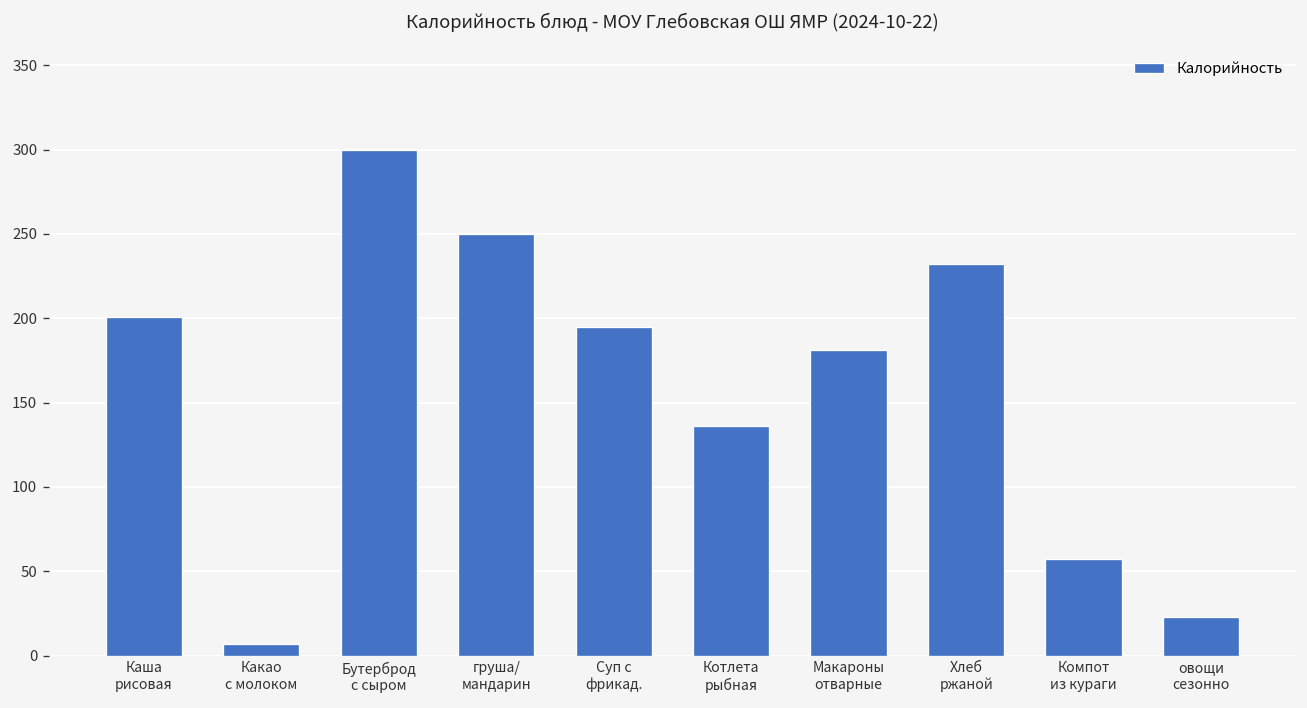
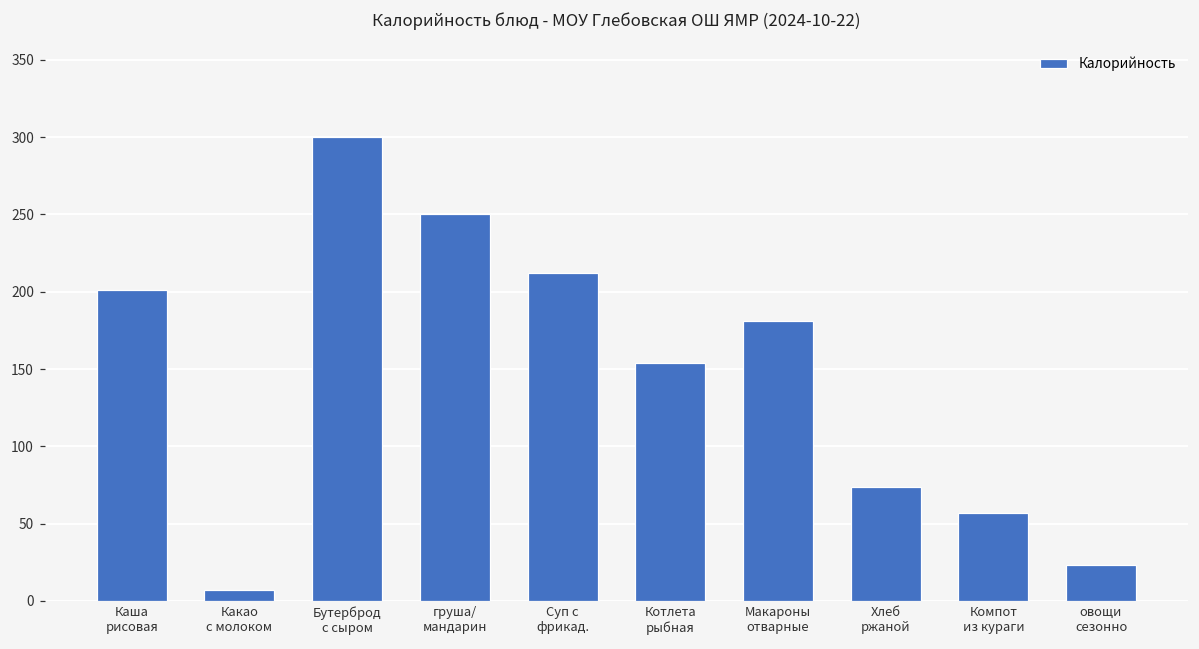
Суп с фрикад.: 195 -> 212
Котлета рыбная: 136 -> 154
Хлеб ржаной: 232 -> 74
